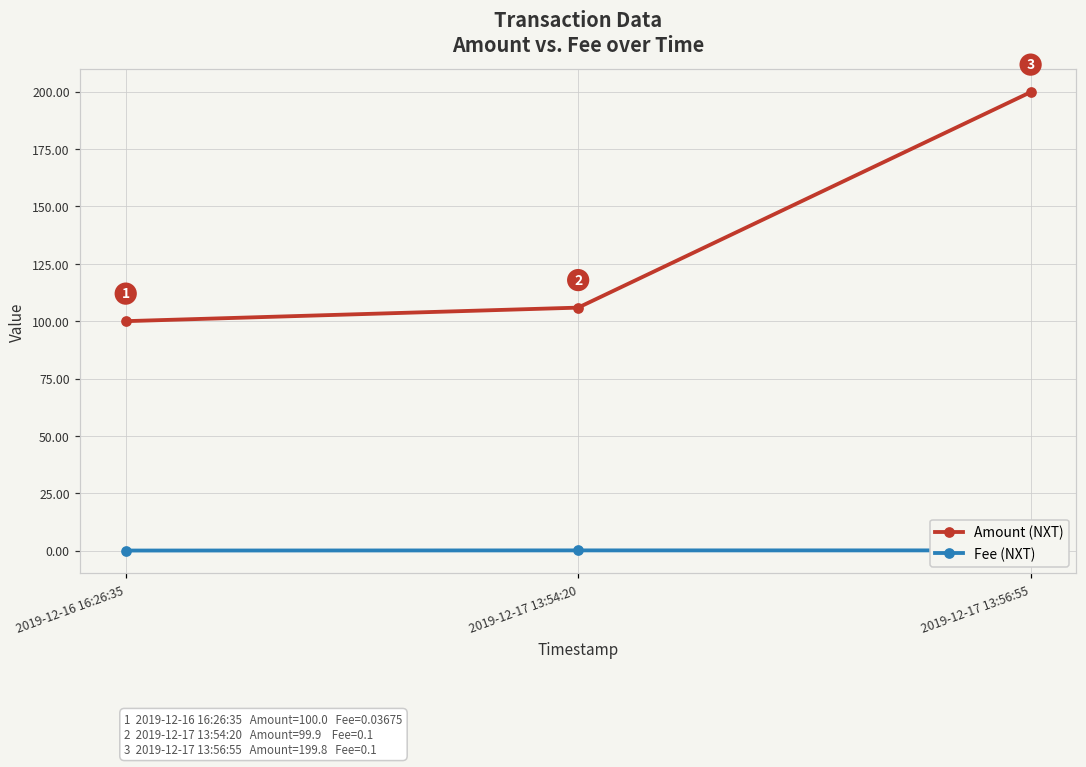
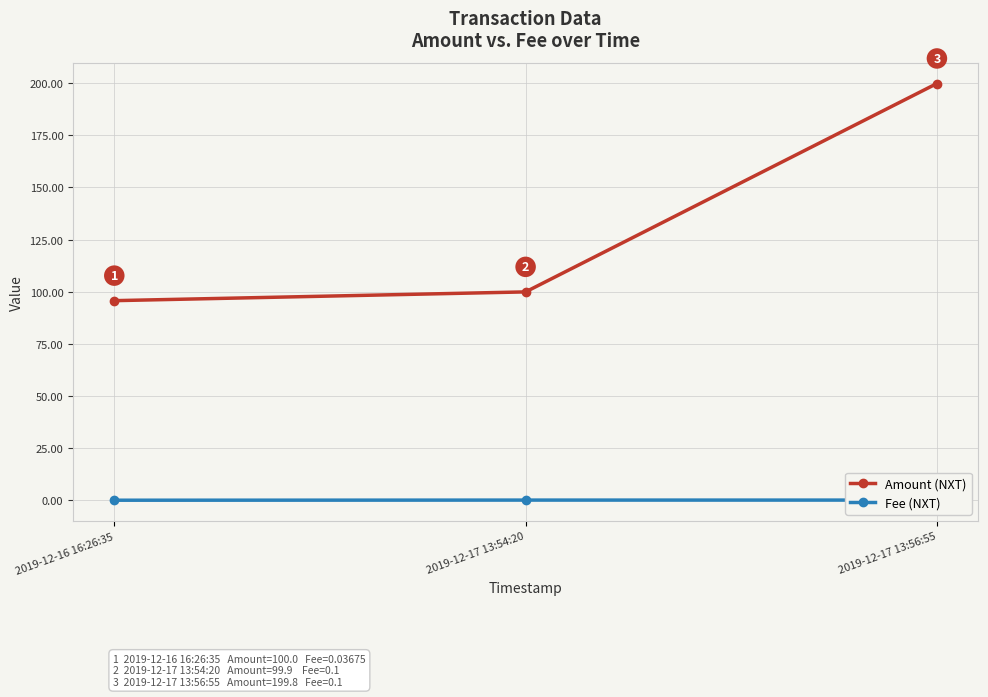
Amount (NXT), 2019-12-16 16:26:35: 100 -> 96
Amount (NXT), 2019-12-17 13:54:20: 106 -> 100
